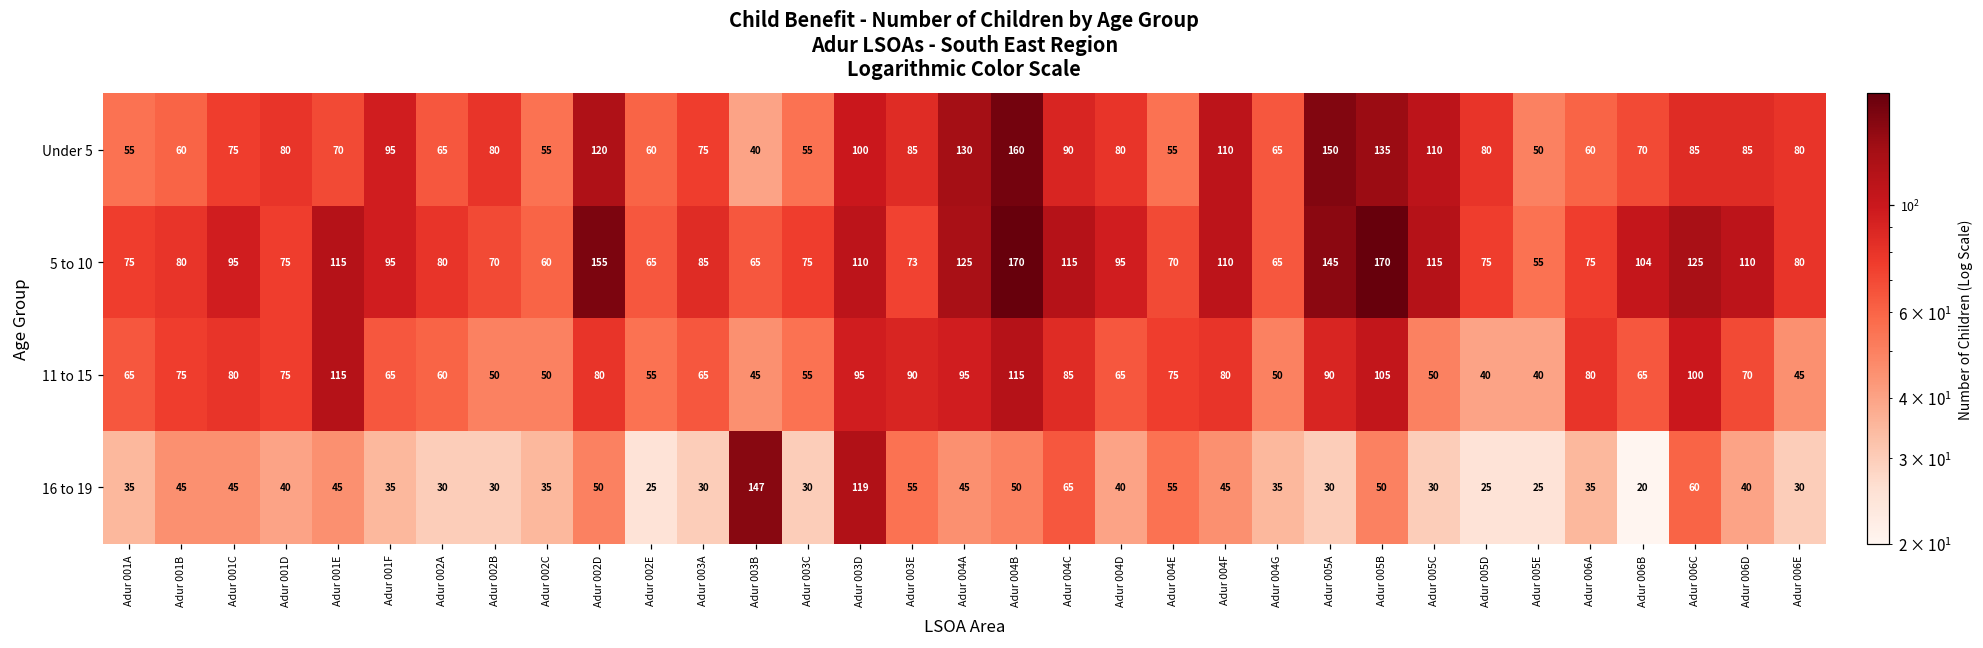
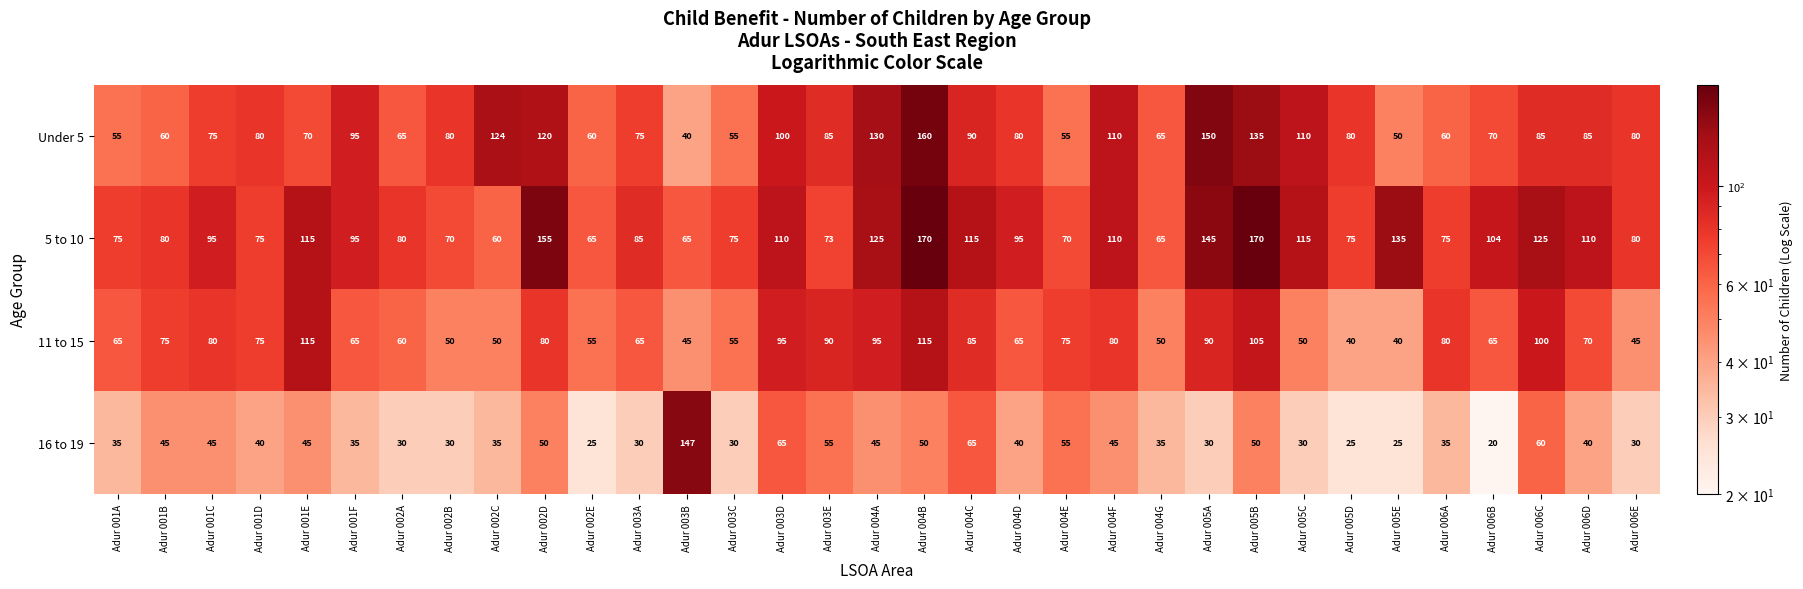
Under 5, Adur 002C: 55 -> 124
5 to 10, Adur 005E: 55 -> 135
16 to 19, Adur 003D: 119 -> 65
